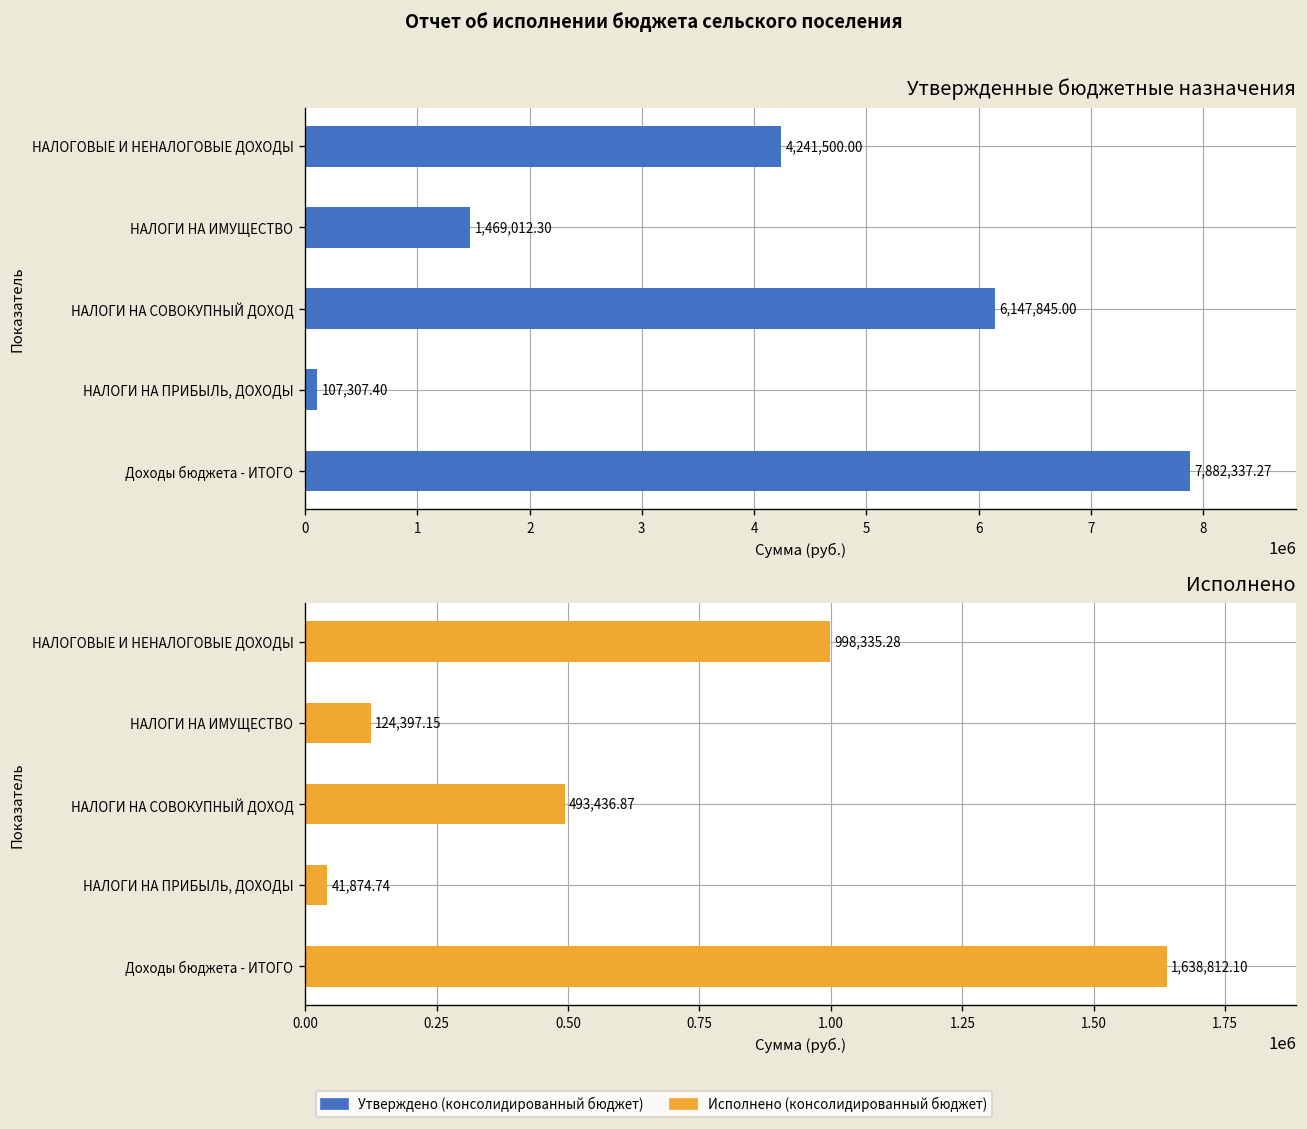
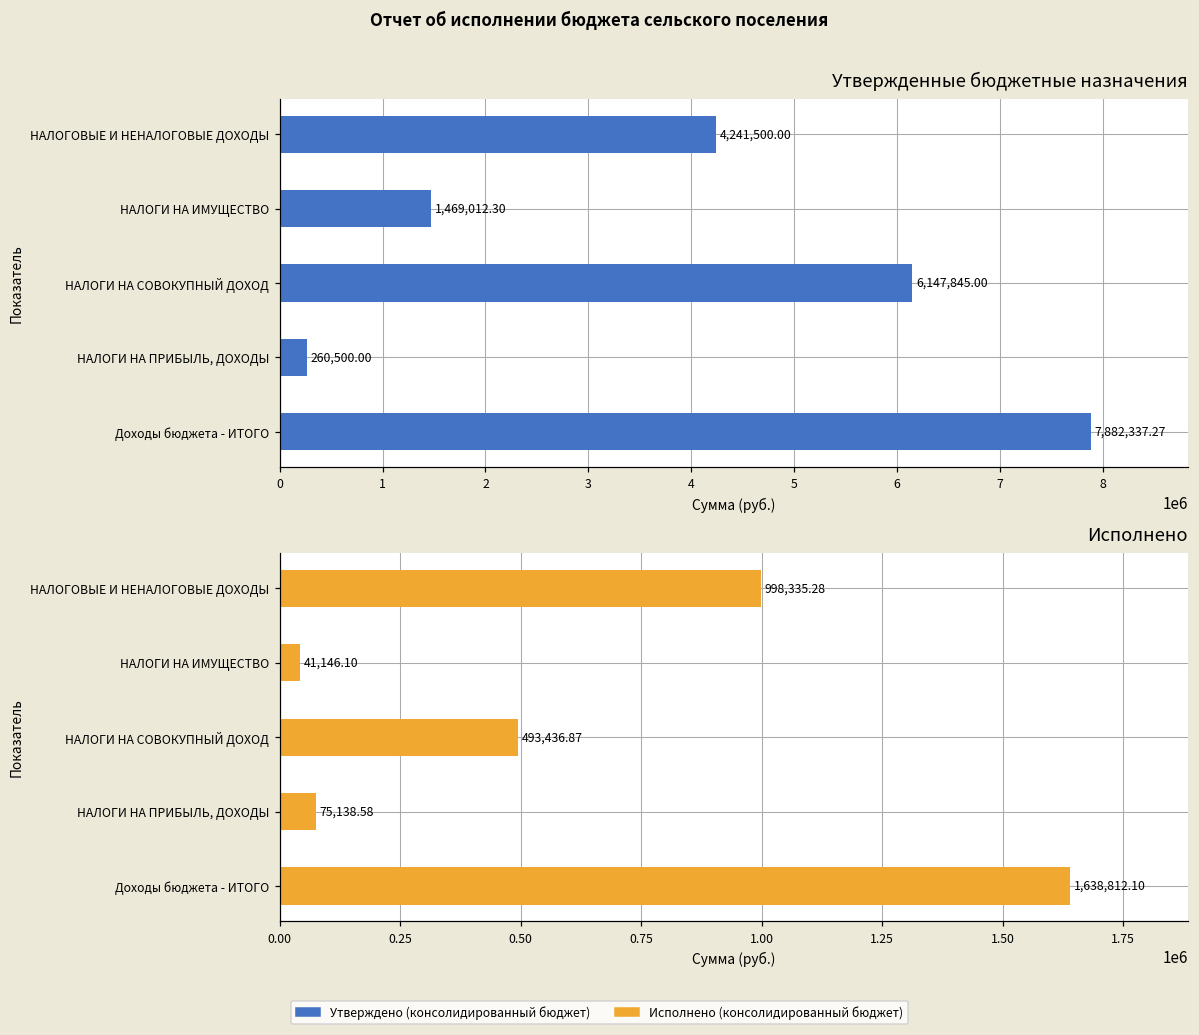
Утвержденные бюджетные назначения, НАЛОГИ НА ПРИБЫЛЬ, ДОХОДЫ: 107,307.40 -> 260,500.00
Исполнено, НАЛОГИ НА ИМУЩЕСТВО: 124,397.15 -> 41,146.10
Исполнено, НАЛОГИ НА ПРИБЫЛЬ, ДОХОДЫ: 41,874.74 -> 75,138.58
